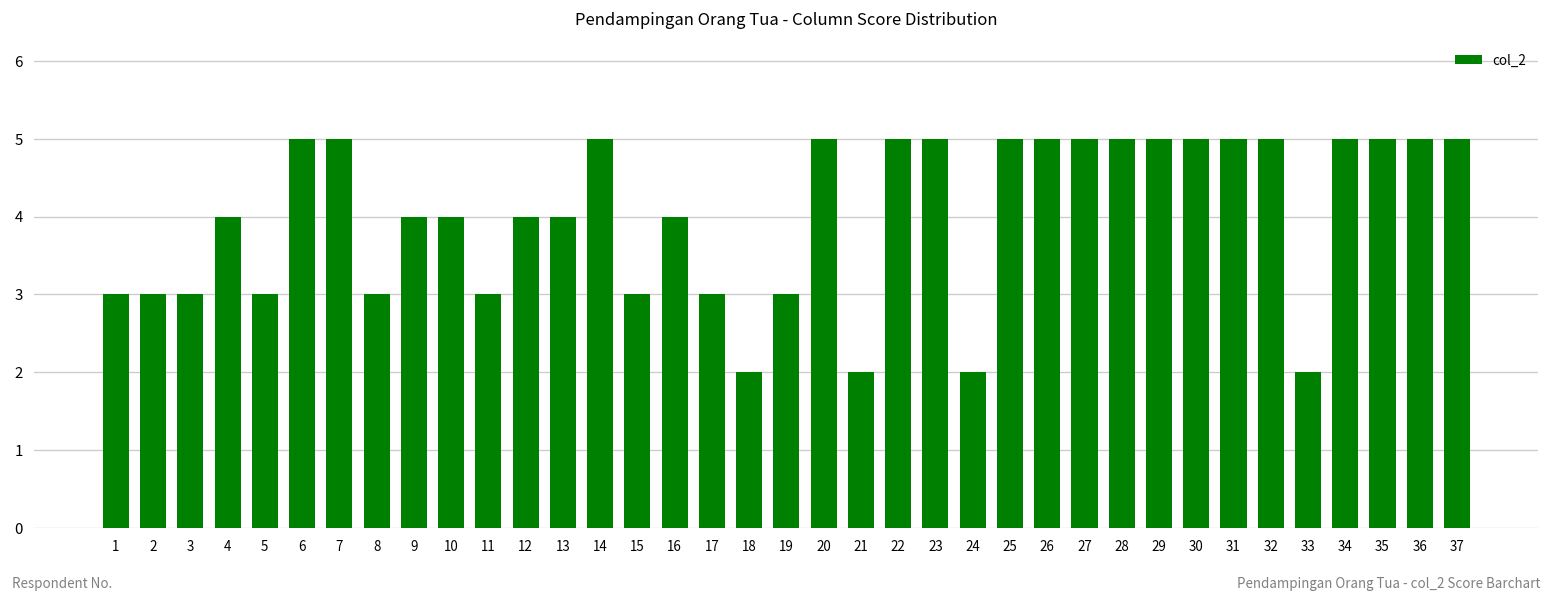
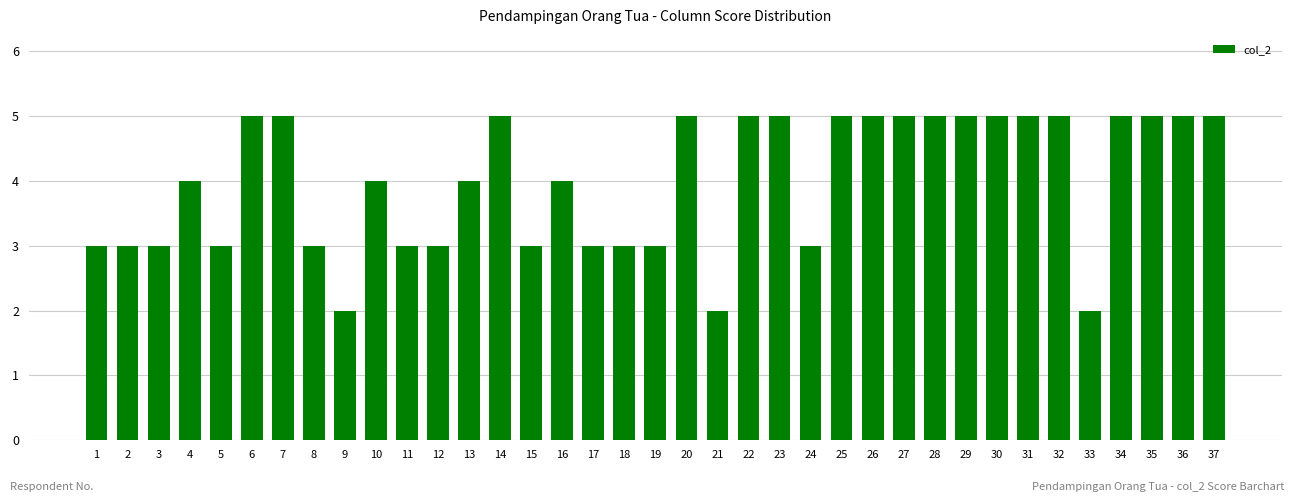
9: 4 -> 2
12: 4 -> 3
18: 2 -> 3
24: 2 -> 3
